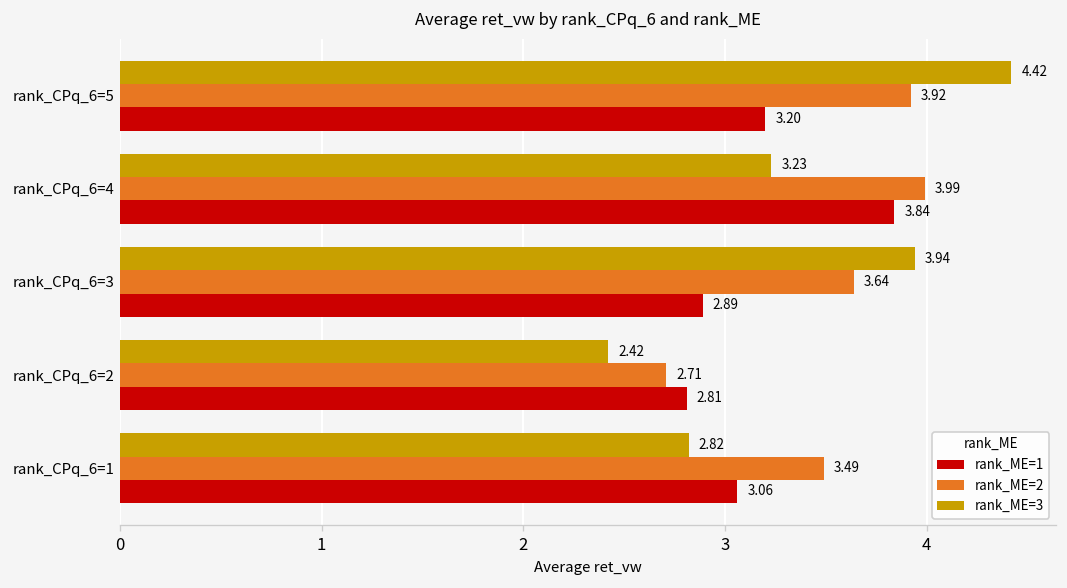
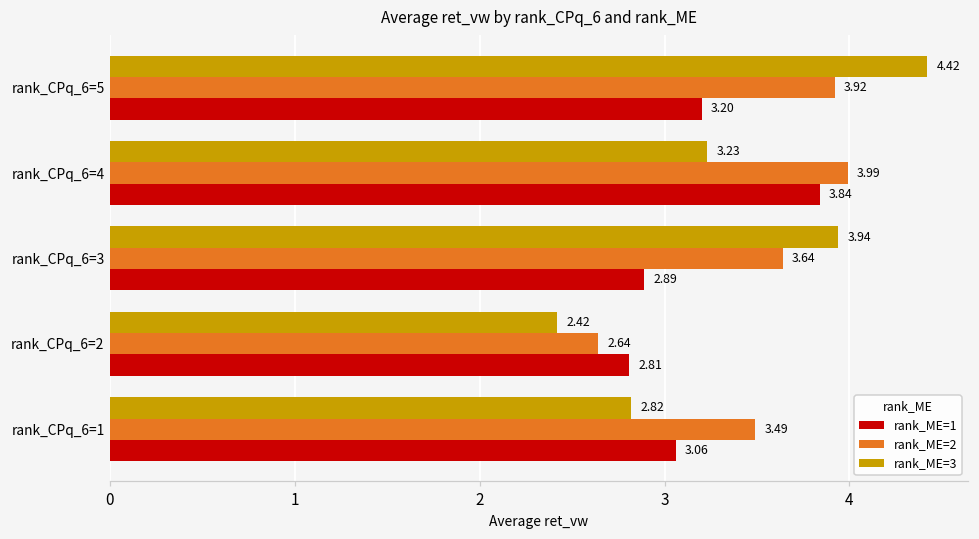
rank_ME=2, rank_CPq_6=2: 2.71 -> 2.64
